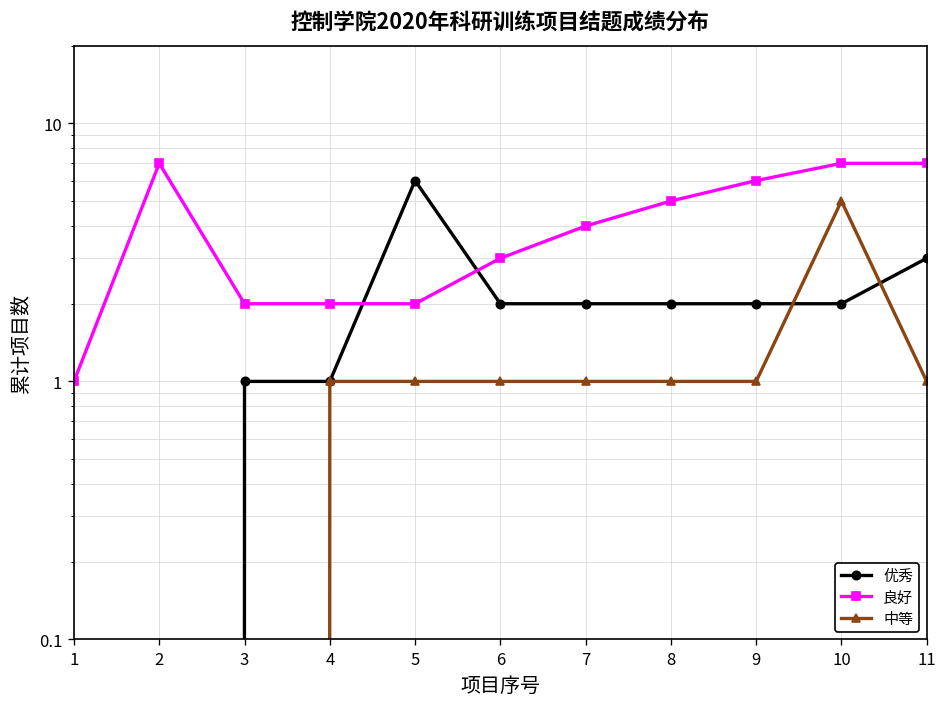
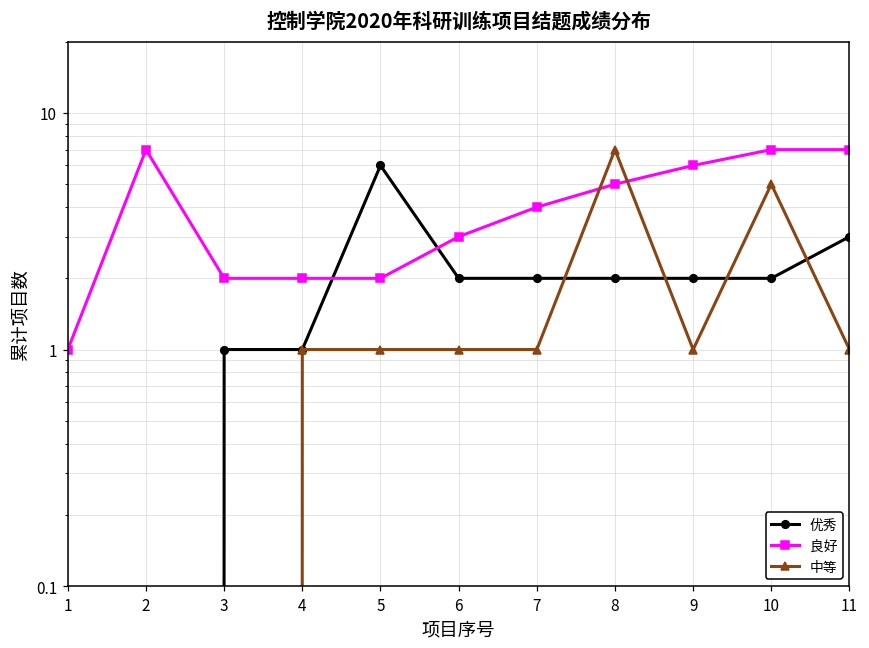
中等, 8: 1 -> 7
